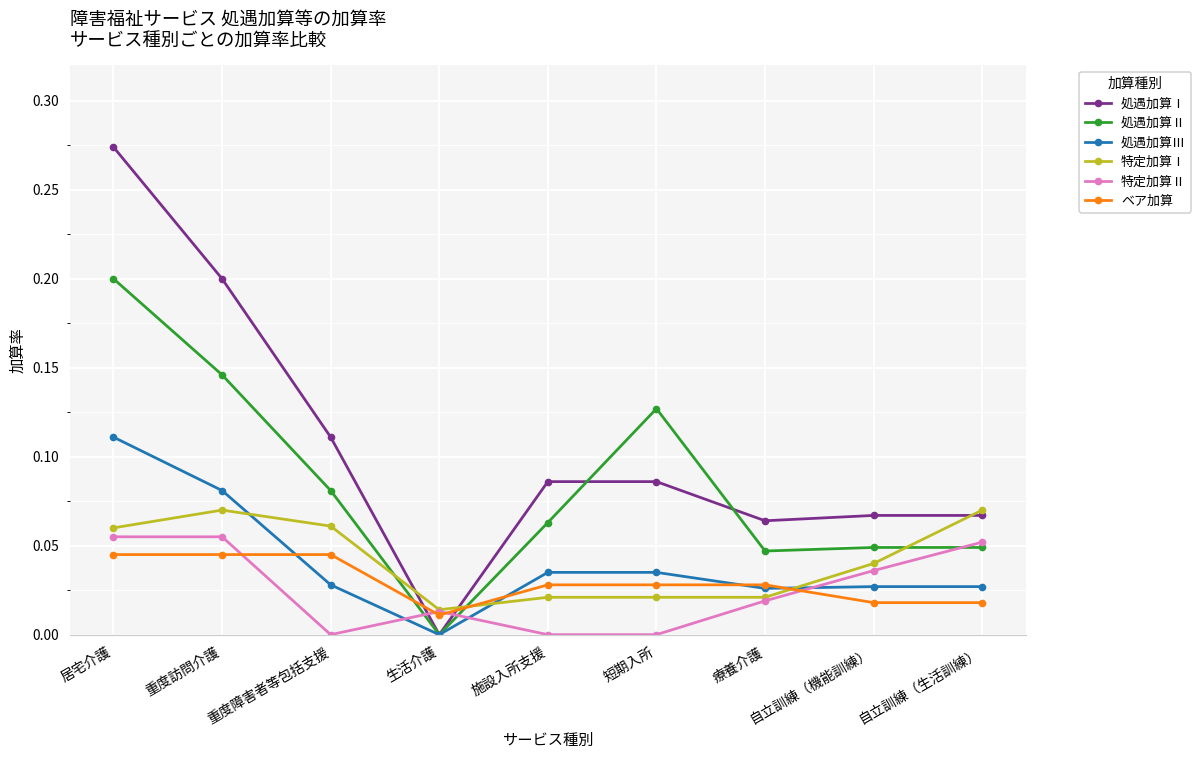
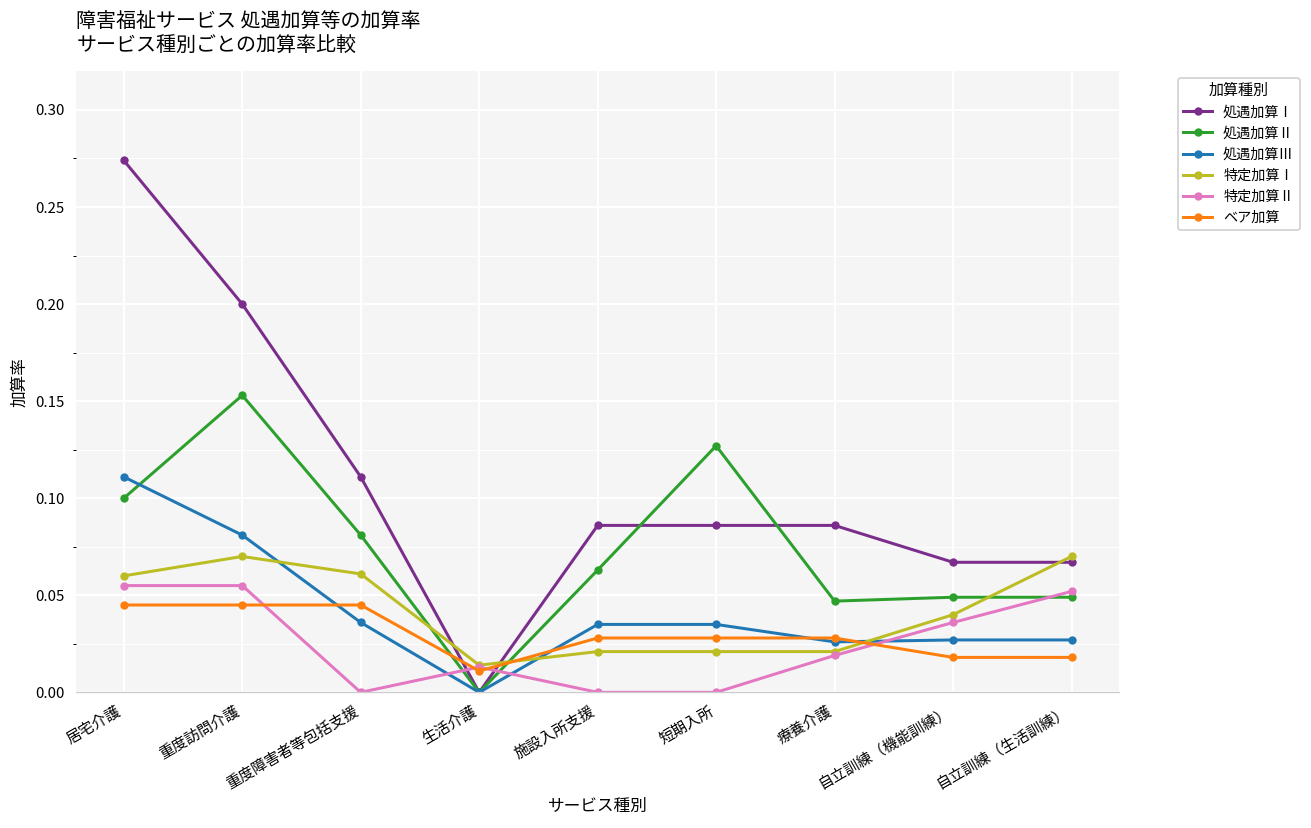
処遇加算Ⅱ, 居宅介護: 0.2 -> 0.1
処遇加算Ⅱ, 重度訪問介護: 0.146 -> 0.153
処遇加算Ⅲ, 重度障害者等包括支援: 0.028 -> 0.036
処遇加算Ⅰ, 療養介護: 0.064 -> 0.086
